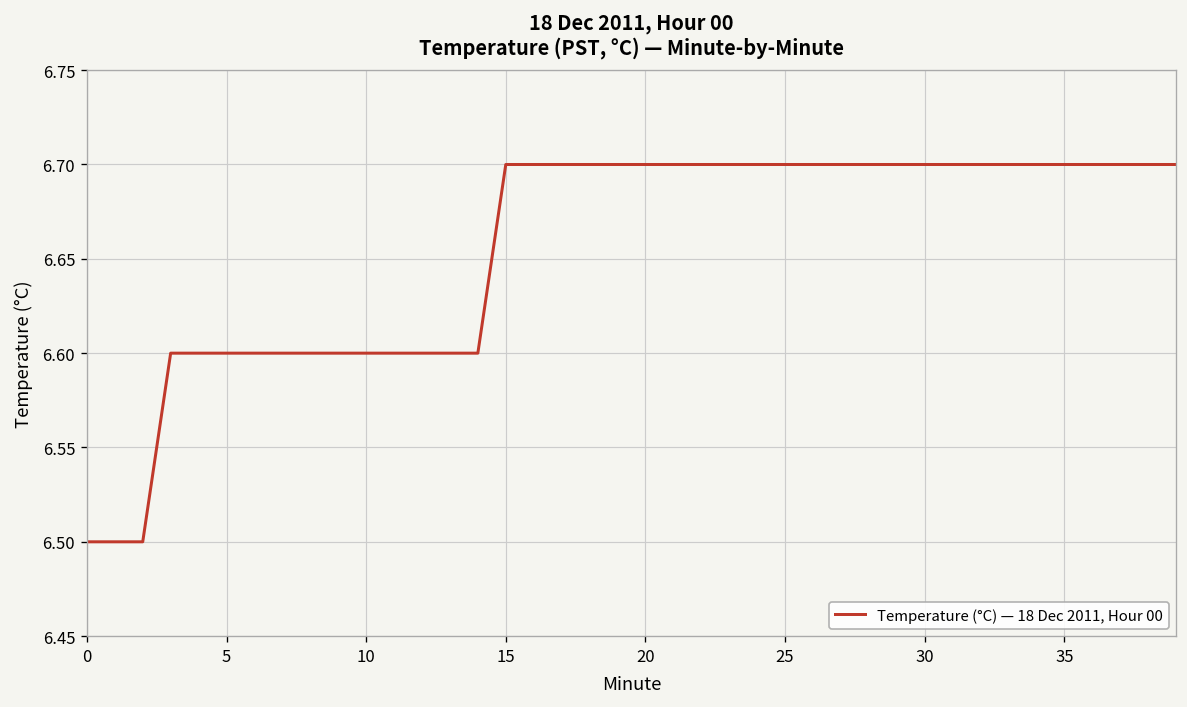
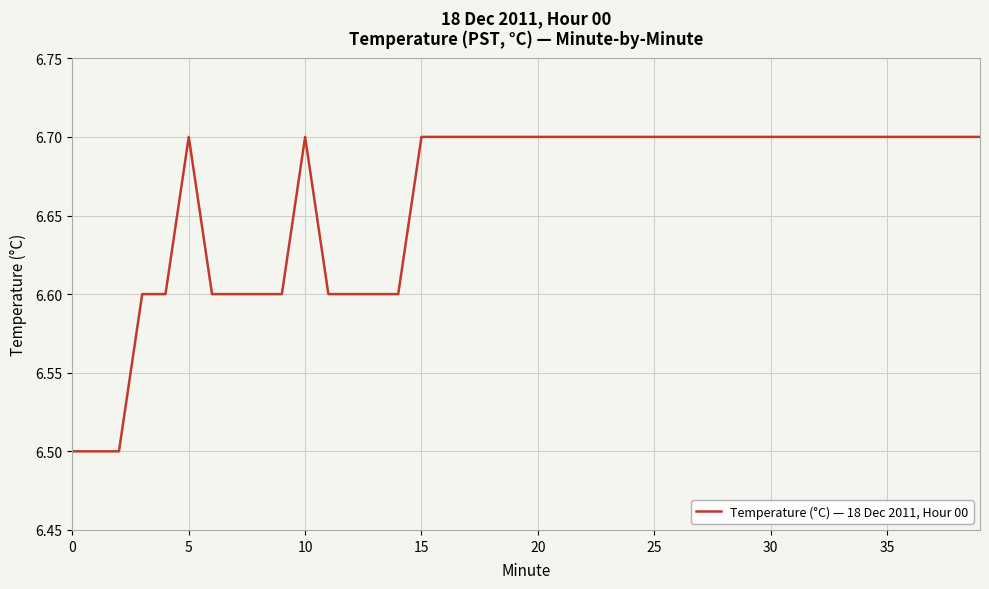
5: 6.6 -> 6.7
10: 6.6 -> 6.7
